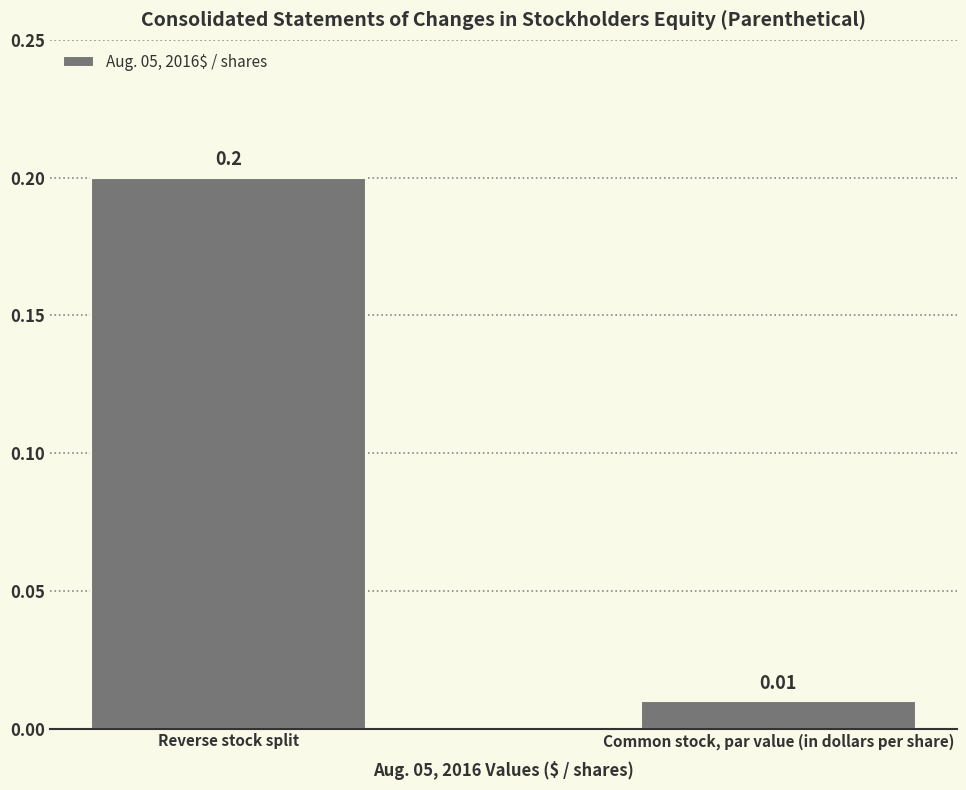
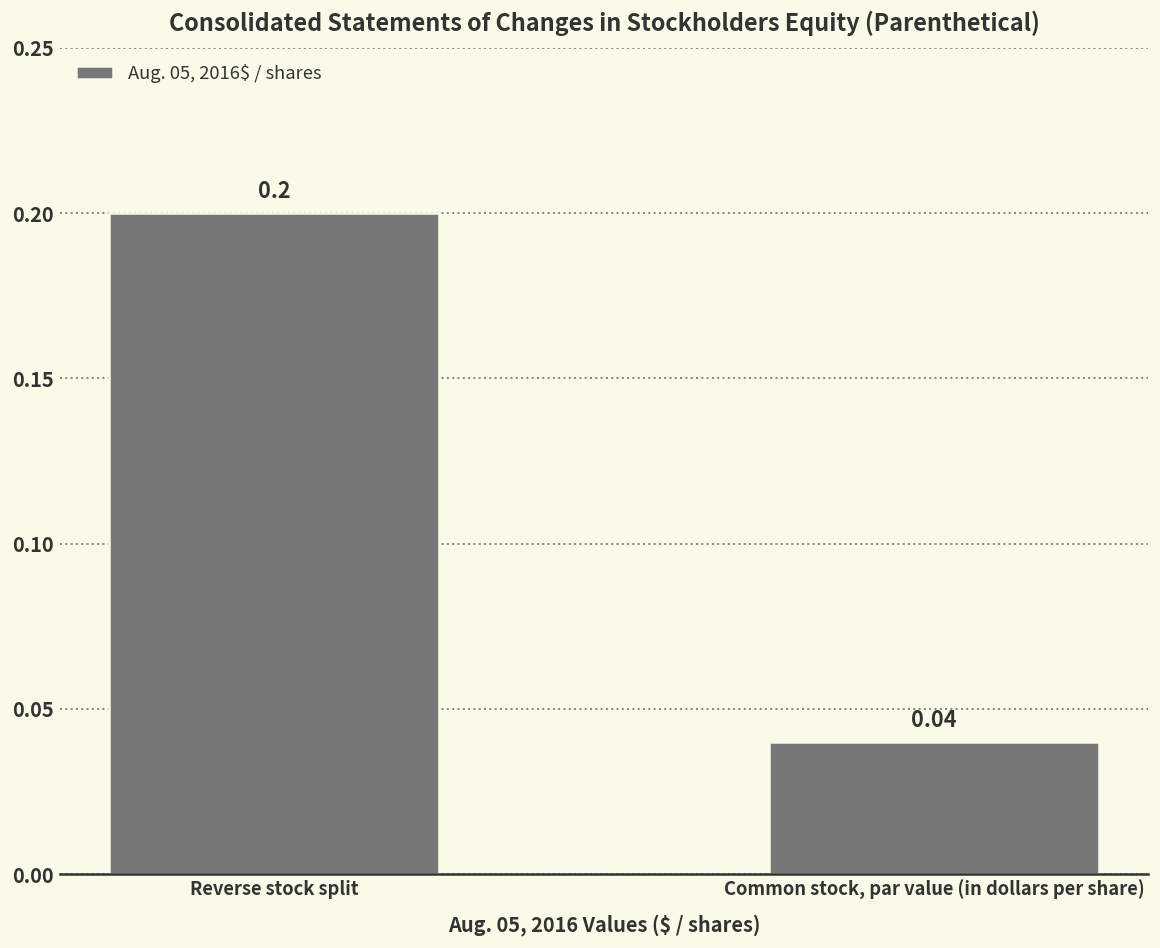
Common stock, par value (in dollars per share): 0.01 -> 0.04
